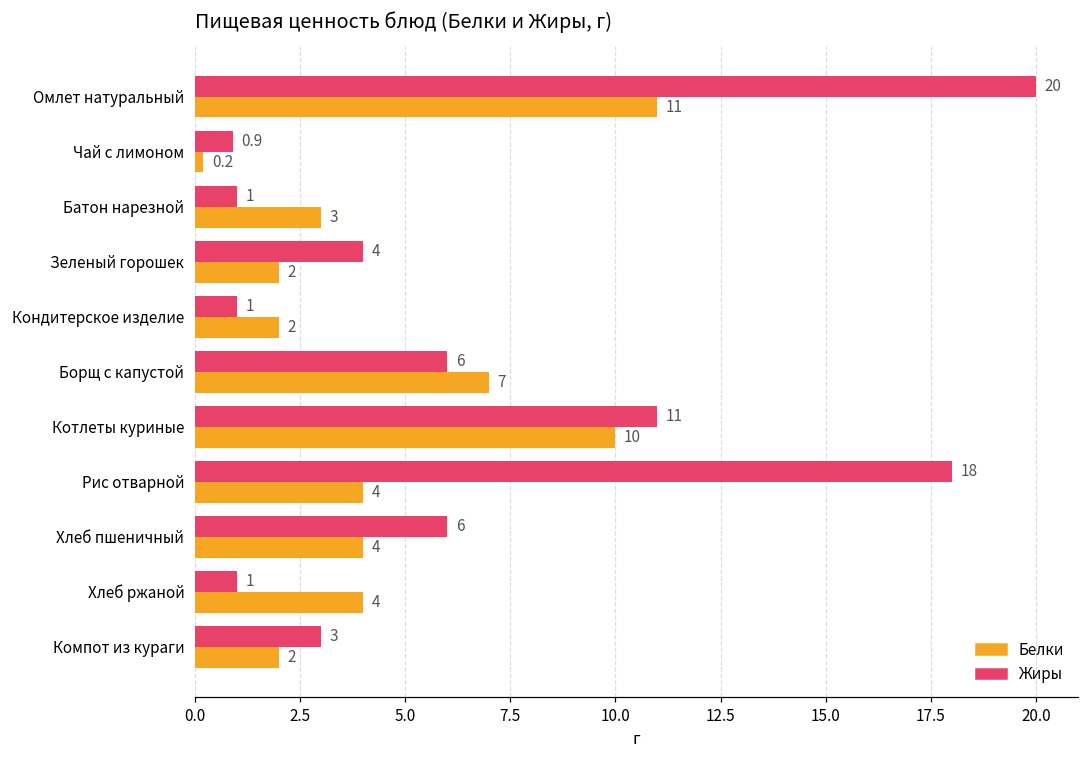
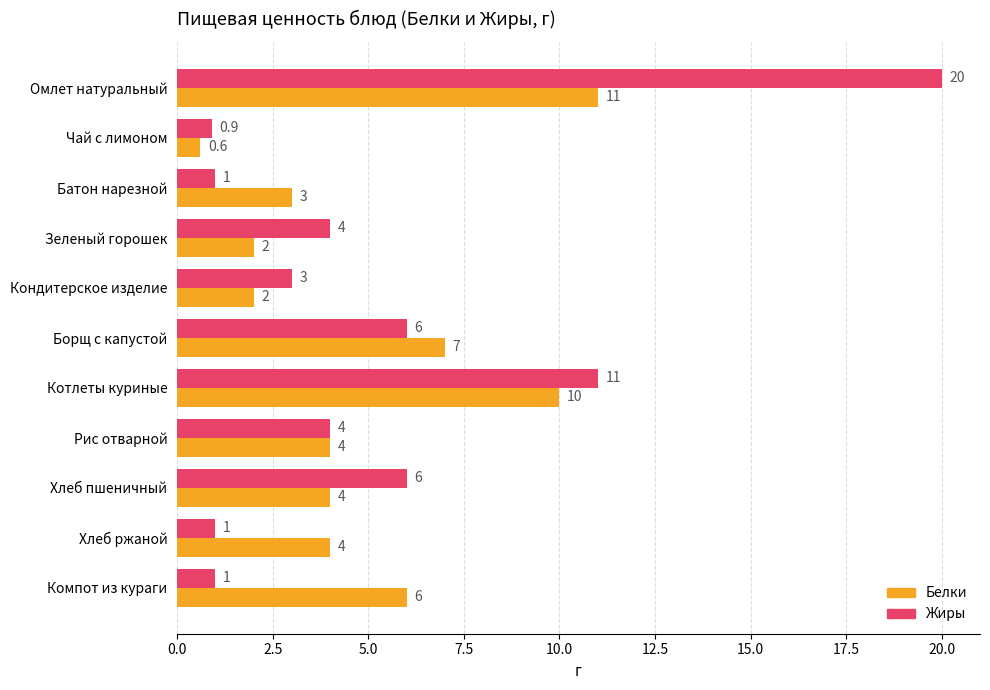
Белки, Чай с лимоном: 0.2 -> 0.6
Жиры, Кондитерское изделие: 1 -> 3
Жиры, Рис отварной: 18 -> 4
Жиры, Компот из кураги: 3 -> 1
Белки, Компот из кураги: 2 -> 6
